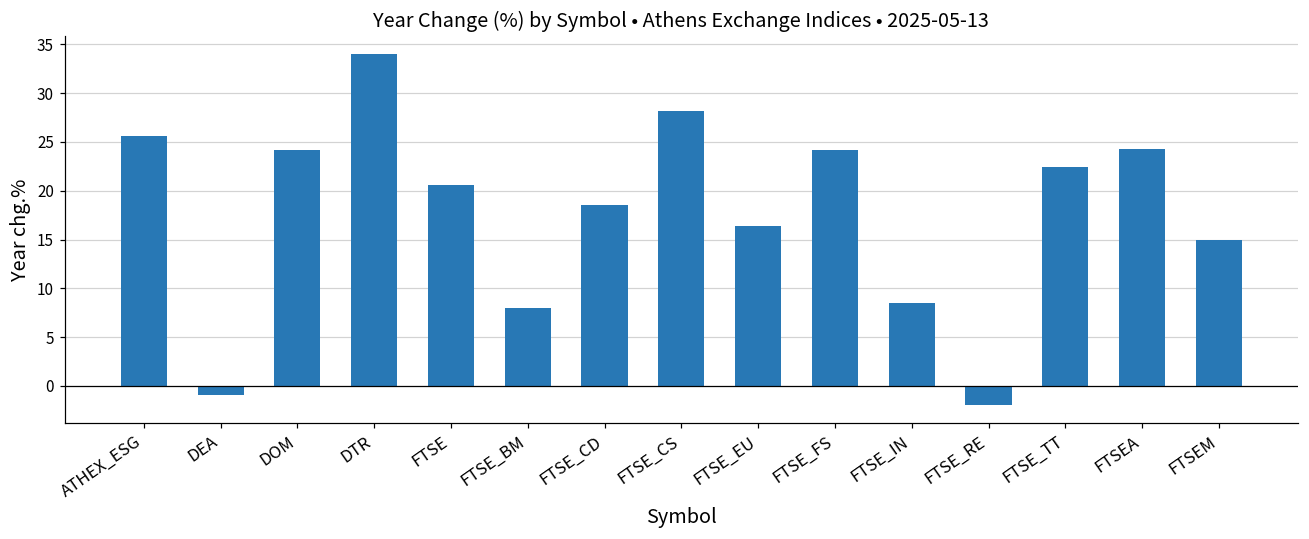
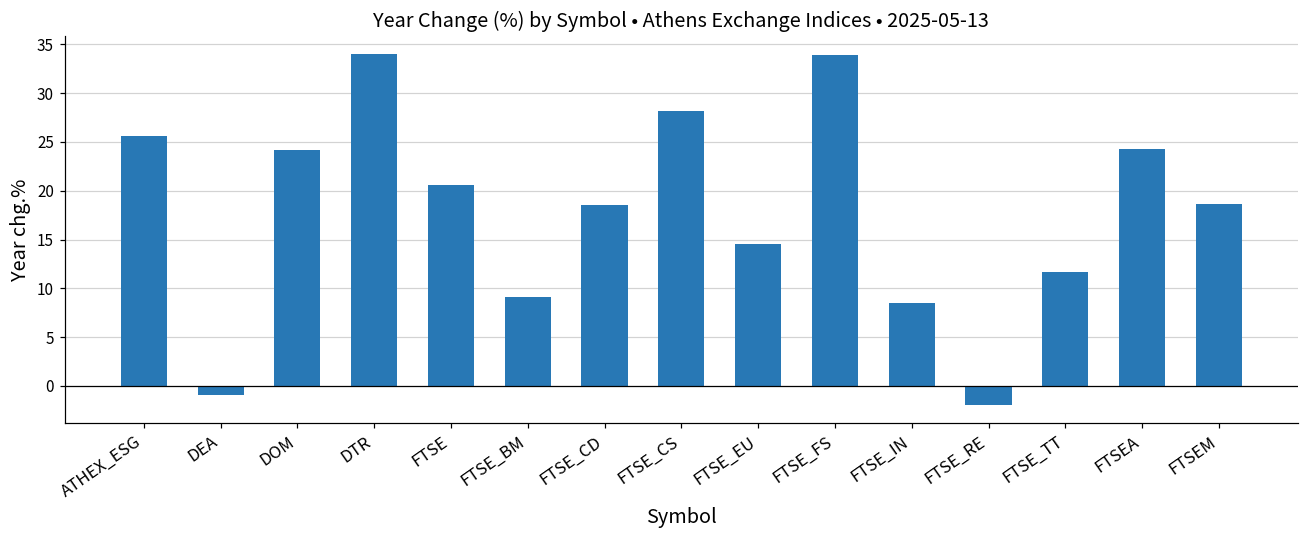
FTSE_BM: 8 -> 9
FTSE_EU: 16 -> 15
FTSE_FS: 24 -> 34
FTSE_TT: 22 -> 12
FTSEM: 15 -> 19
